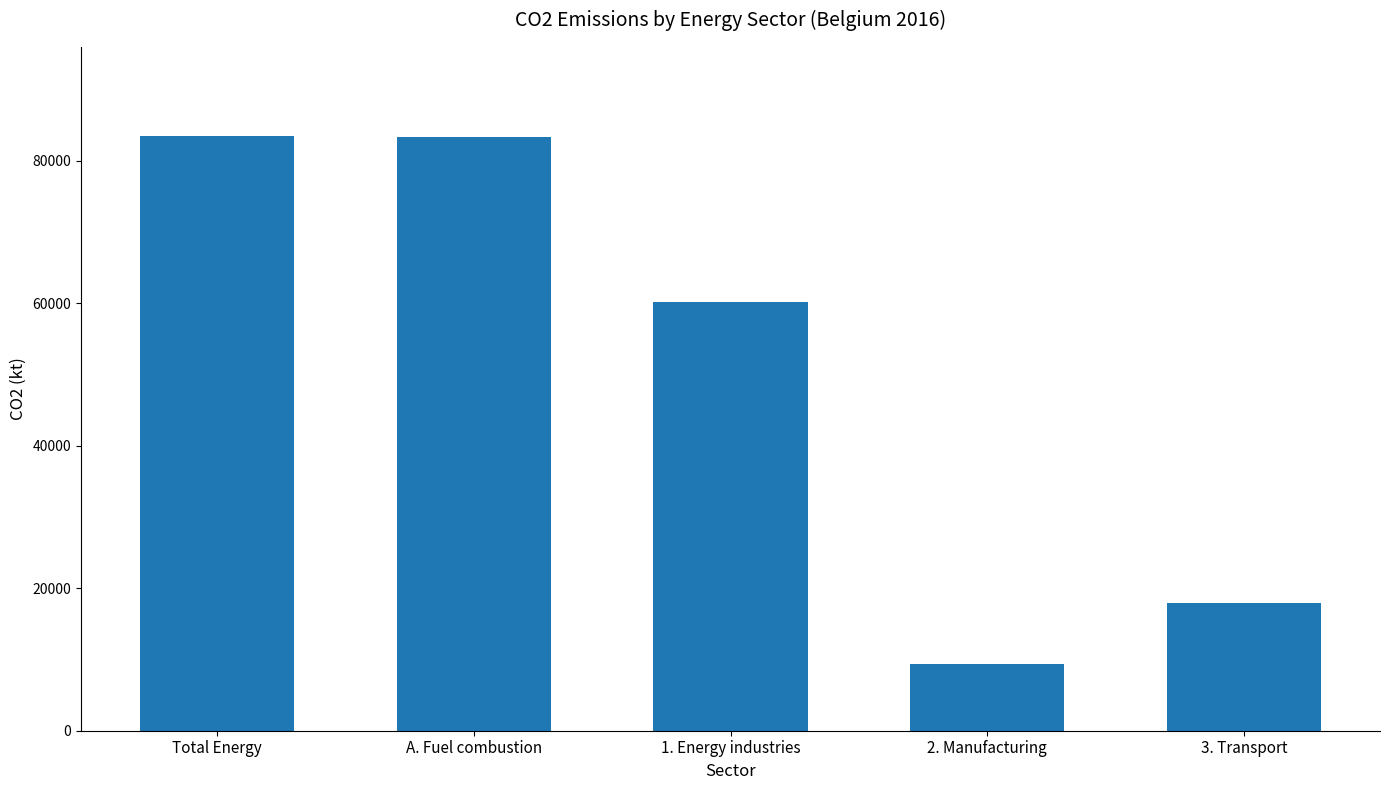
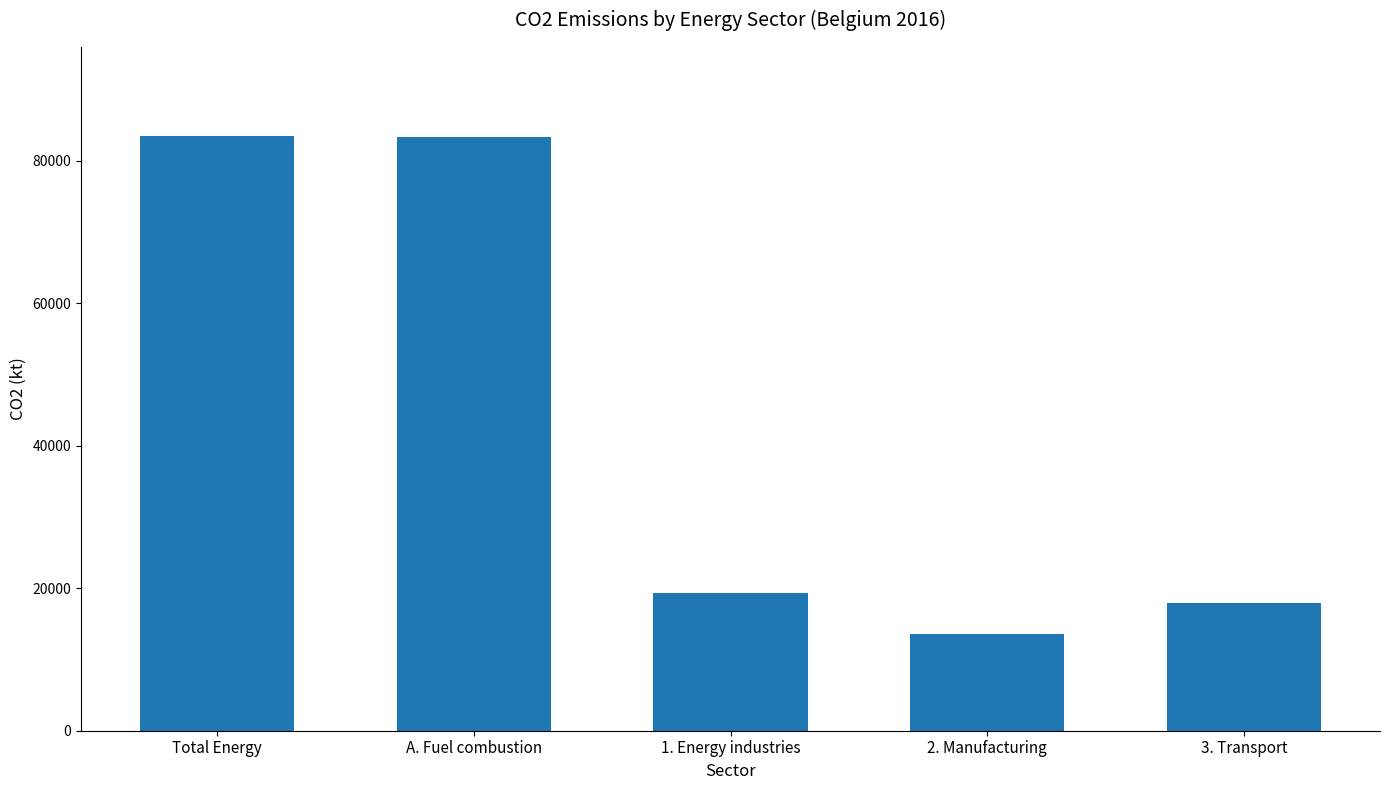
1. Energy industries: 60000 -> 19000
2. Manufacturing: 9000 -> 14000
